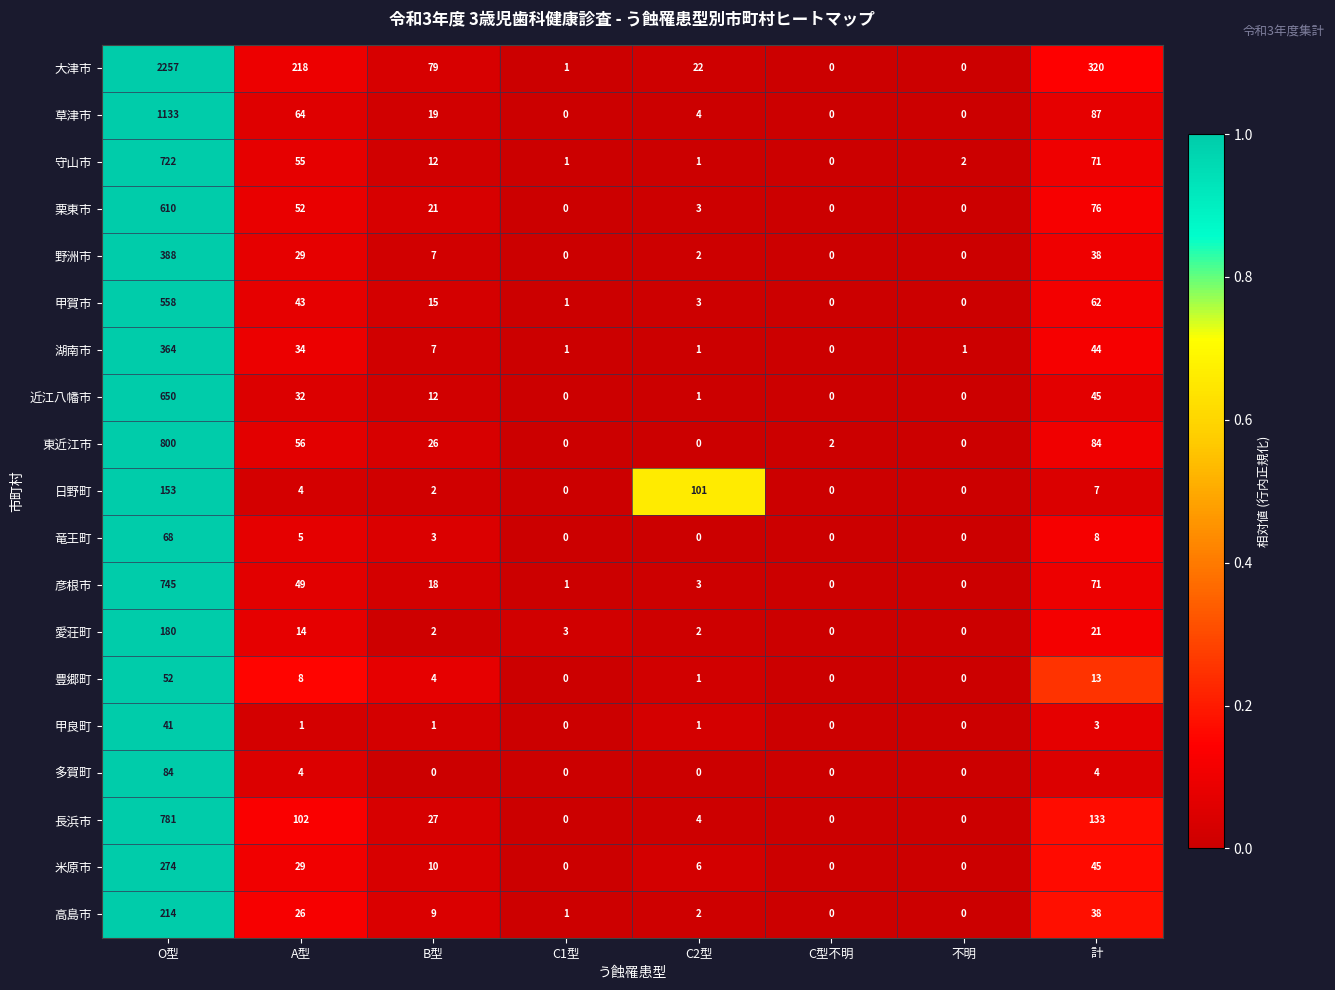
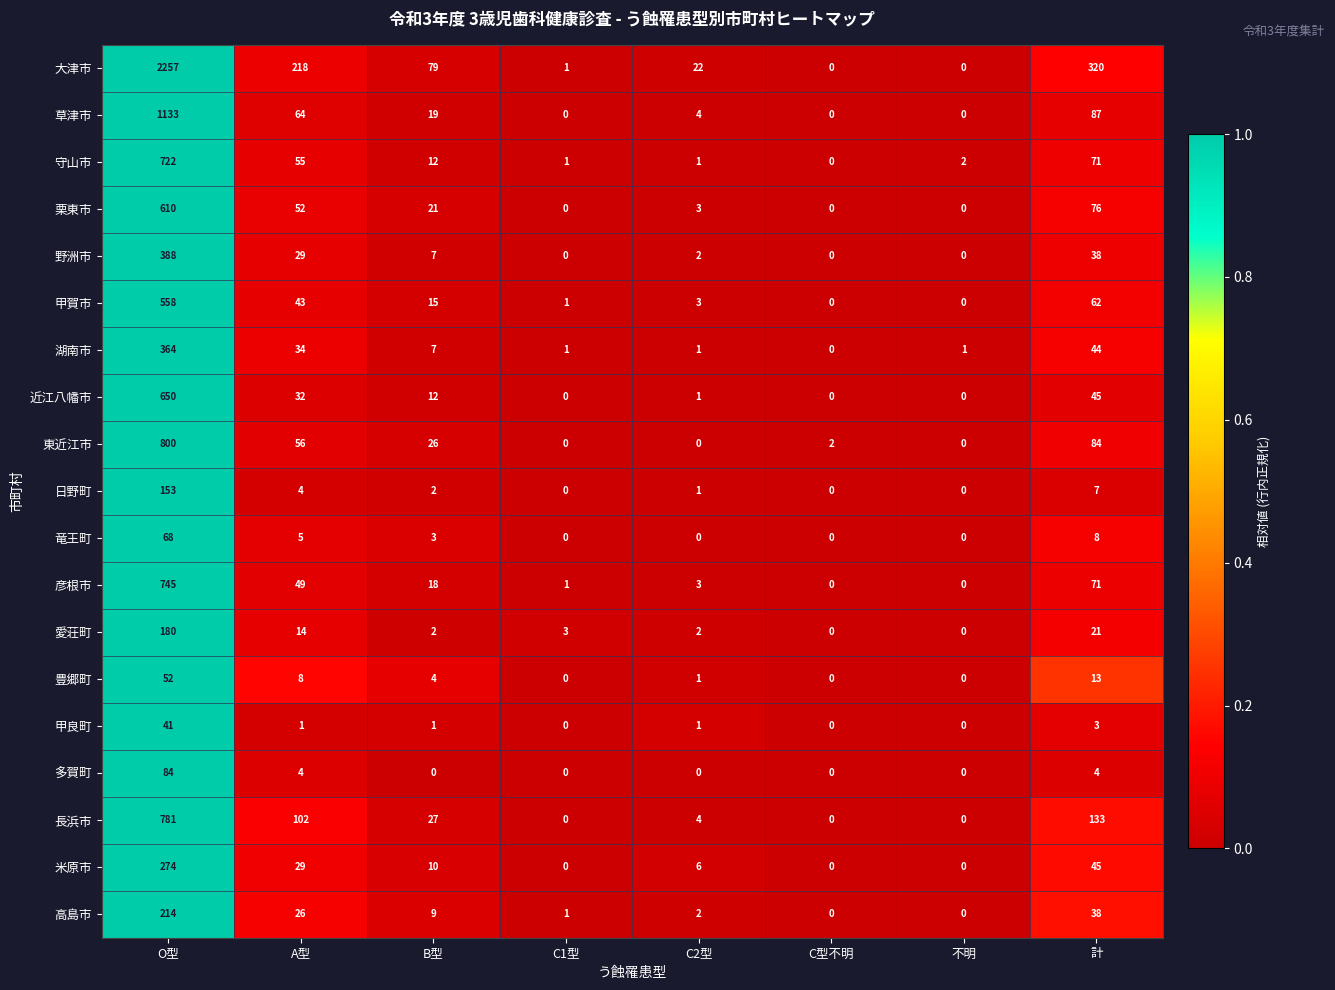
日野町, C2型: 101 -> 1
